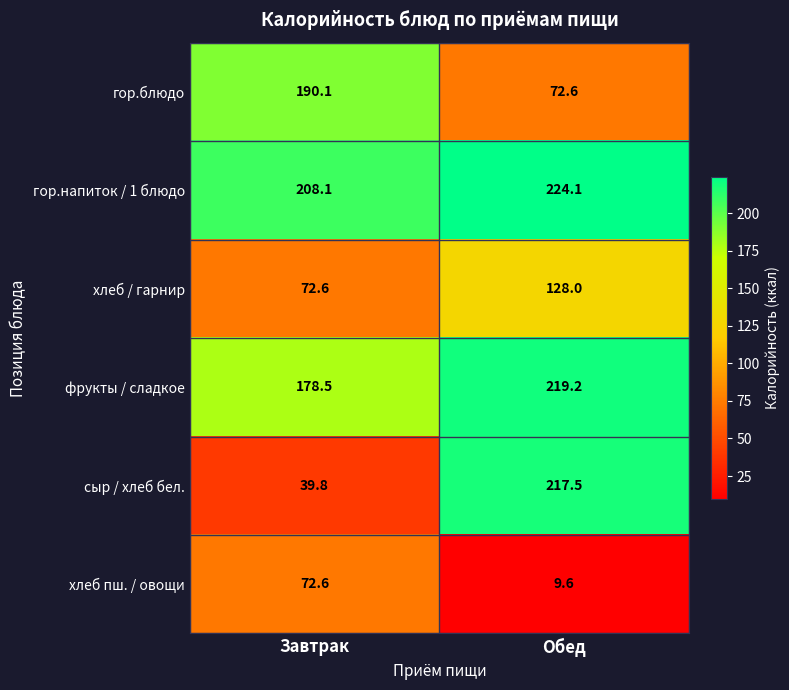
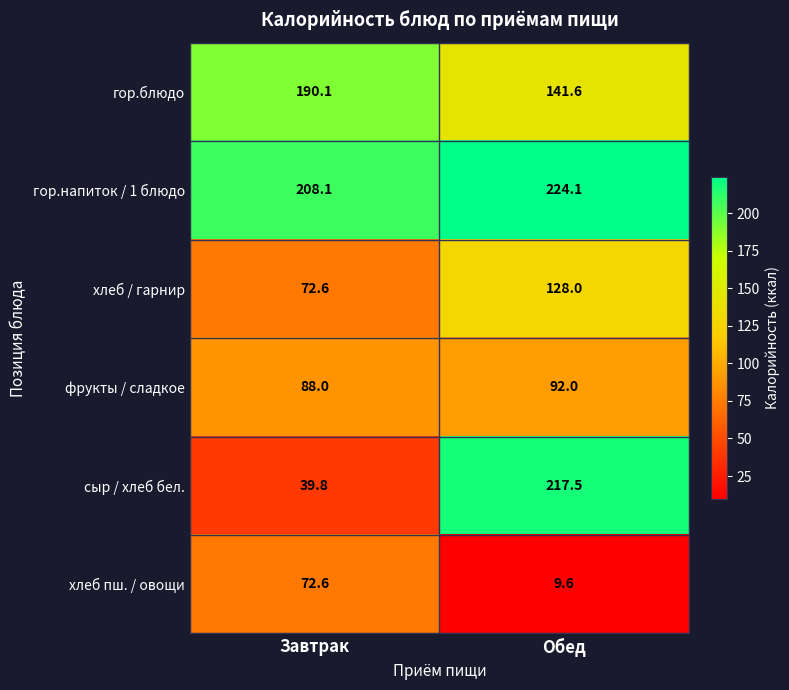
гор.блюдо, Обед: 72.6 -> 141.6
фрукты / сладкое, Завтрак: 178.5 -> 88.0
фрукты / сладкое, Обед: 219.2 -> 92.0
